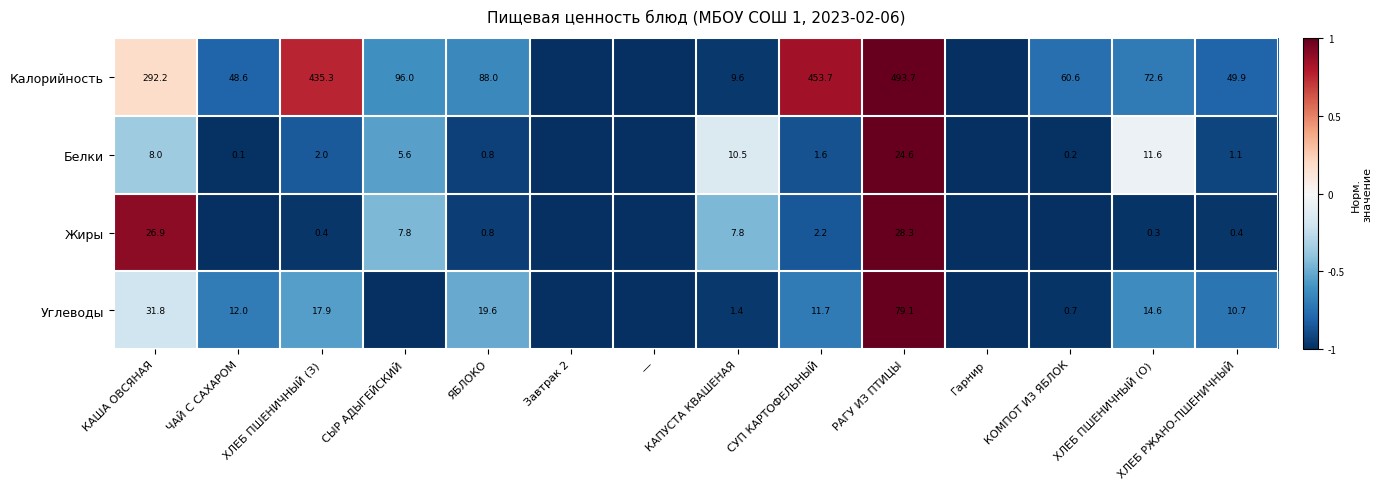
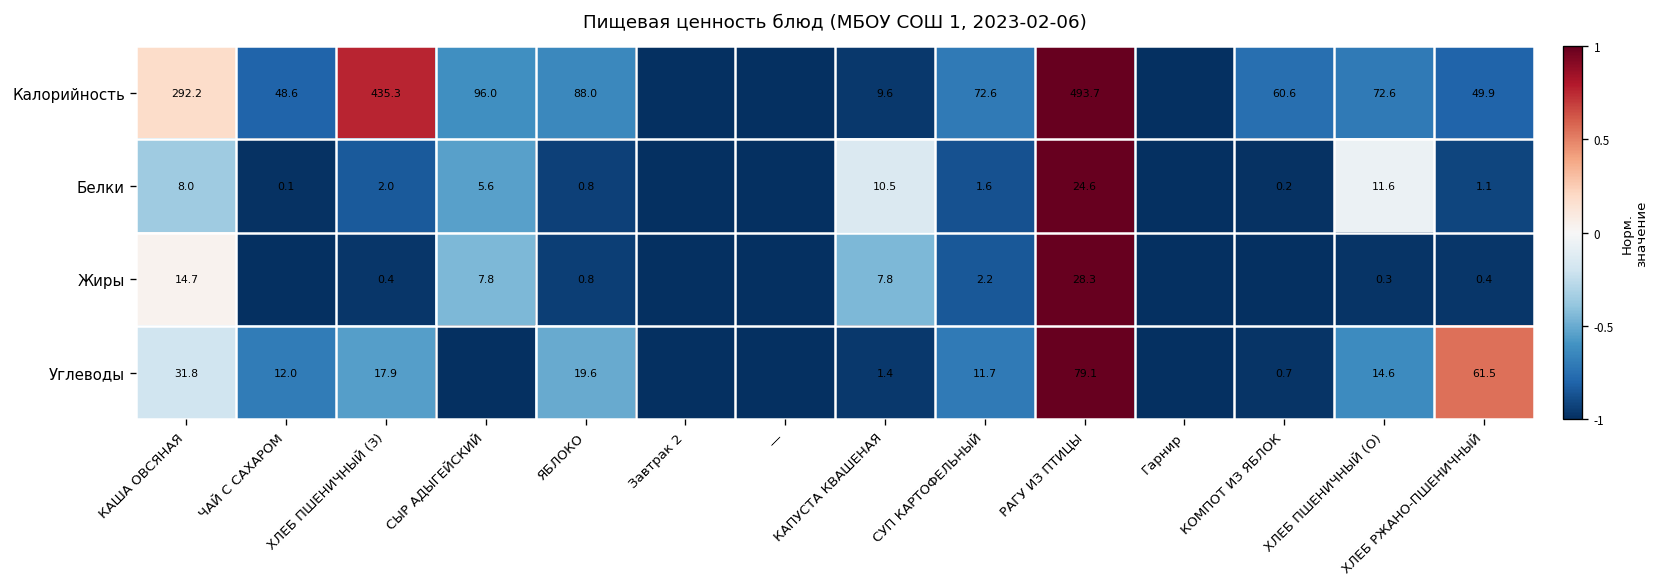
Калорийность, СУП КАРТОФЕЛЬНЫЙ: 453.7 -> 72.6
Жиры, КАША ОВСЯНАЯ: 26.9 -> 14.7
Углеводы, ХЛЕБ РЖАНО-ПШЕНИЧНЫЙ: 10.7 -> 61.5
